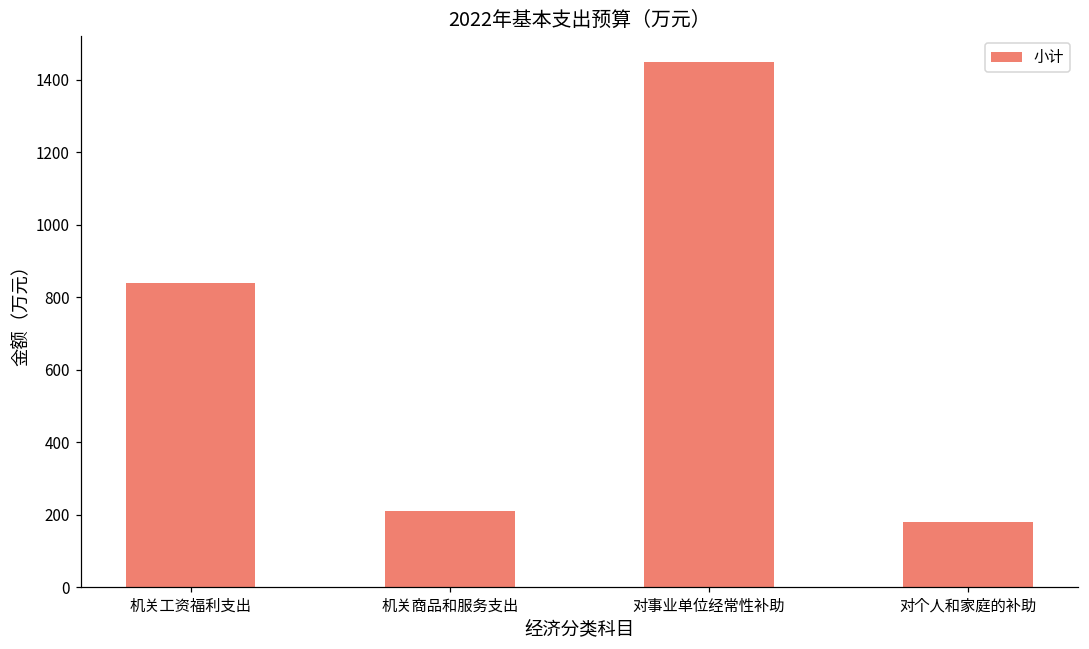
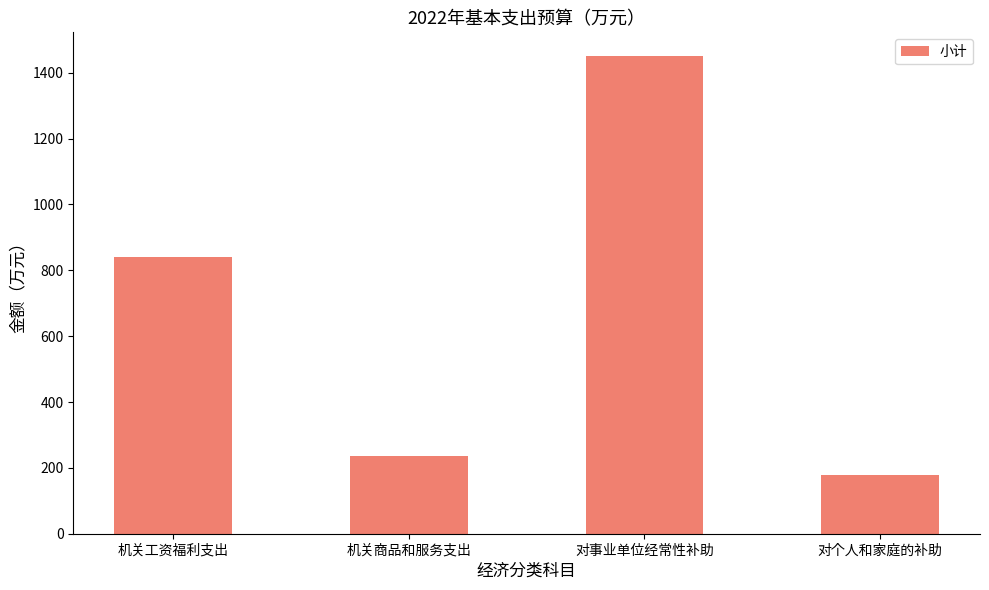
机关商品和服务支出: 210 -> 240
